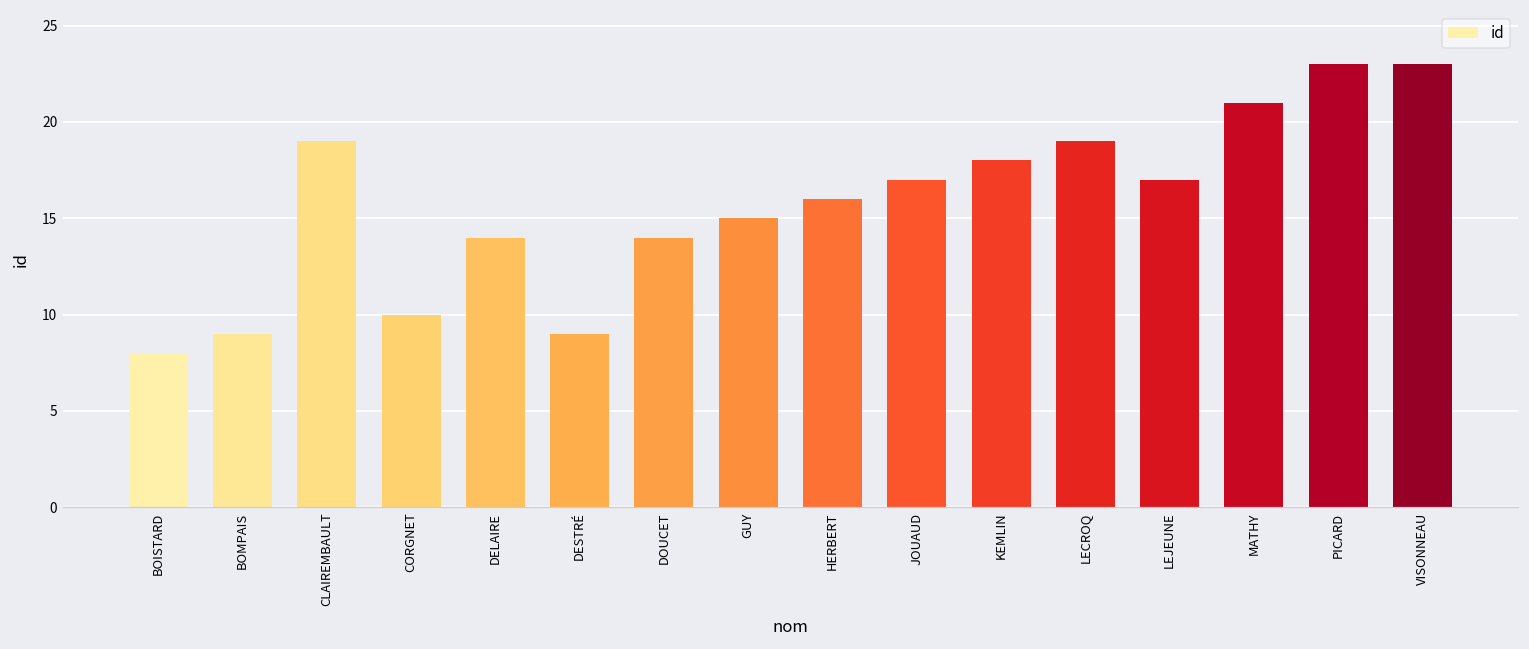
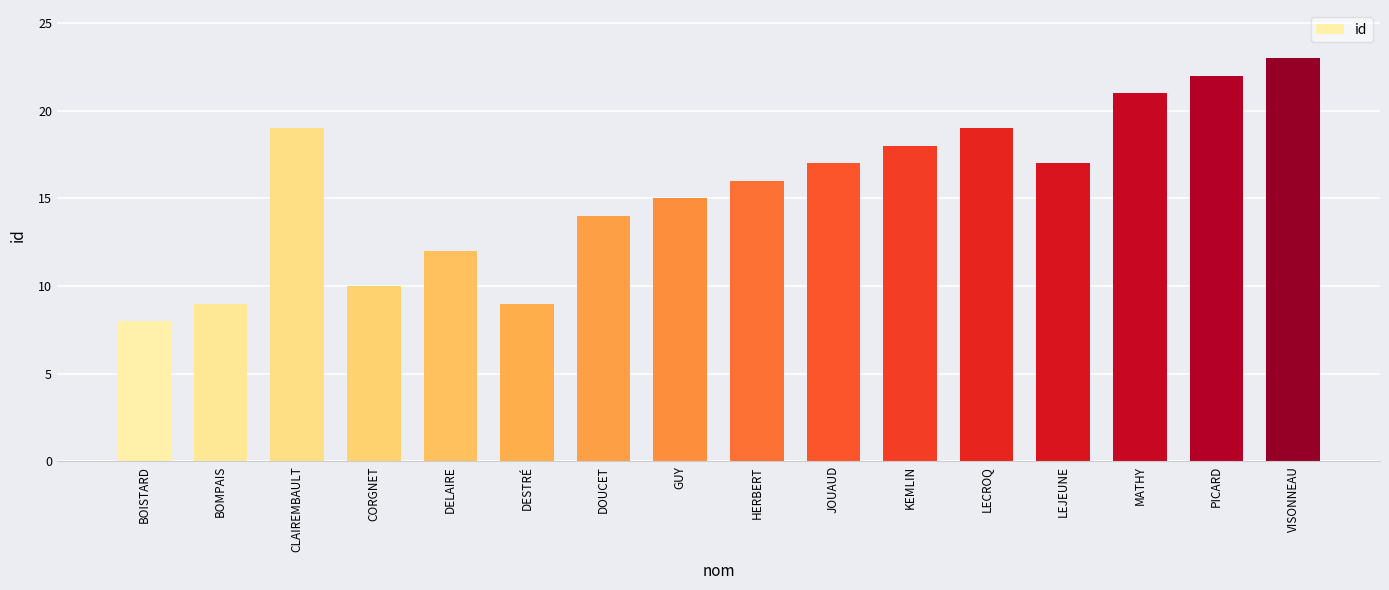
DELAIRE: 14 -> 12
PICARD: 23 -> 22
